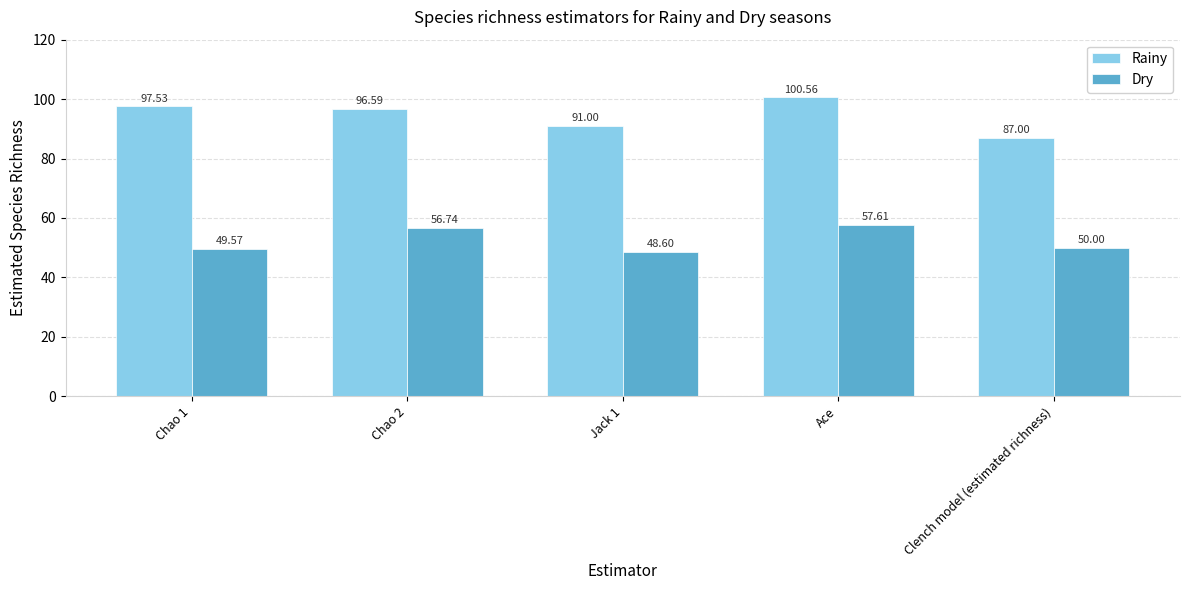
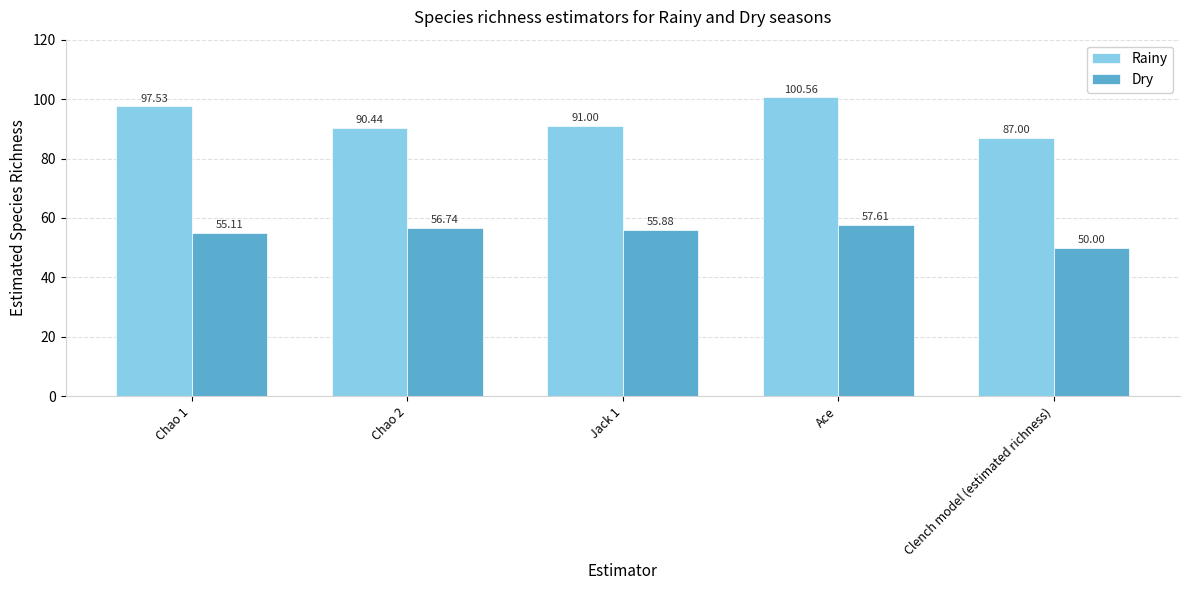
Dry, Chao 1: 49.57 -> 55.11
Rainy, Chao 2: 96.59 -> 90.44
Dry, Jack 1: 48.60 -> 55.88
